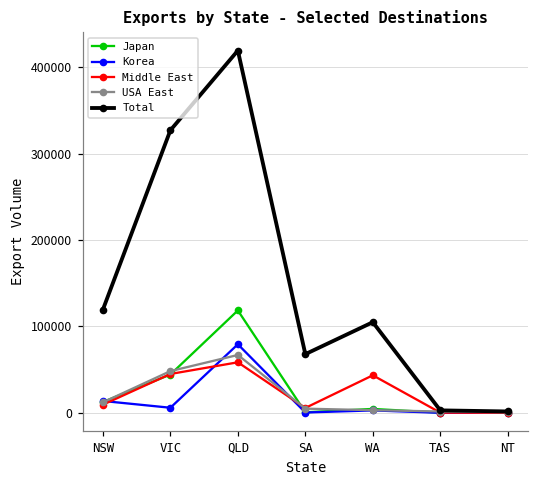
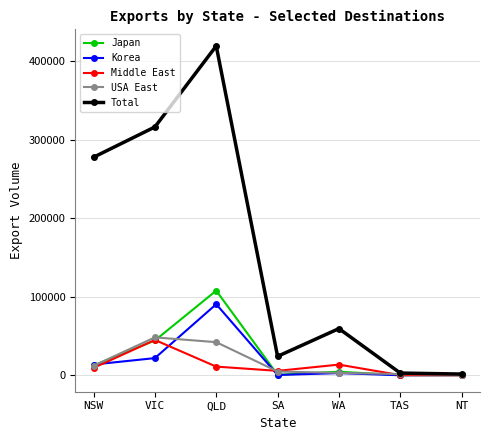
Total, NSW: 120000 -> 280000
Korea, VIC: 10000 -> 20000
Total, VIC: 330000 -> 320000
Japan, QLD: 120000 -> 110000
Korea, QLD: 80000 -> 90000
Middle East, QLD: 60000 -> 10000
USA East, QLD: 70000 -> 40000
Total, SA: 70000 -> 20000
Middle East, WA: 40000 -> 10000
Total, WA: 100000 -> 60000
